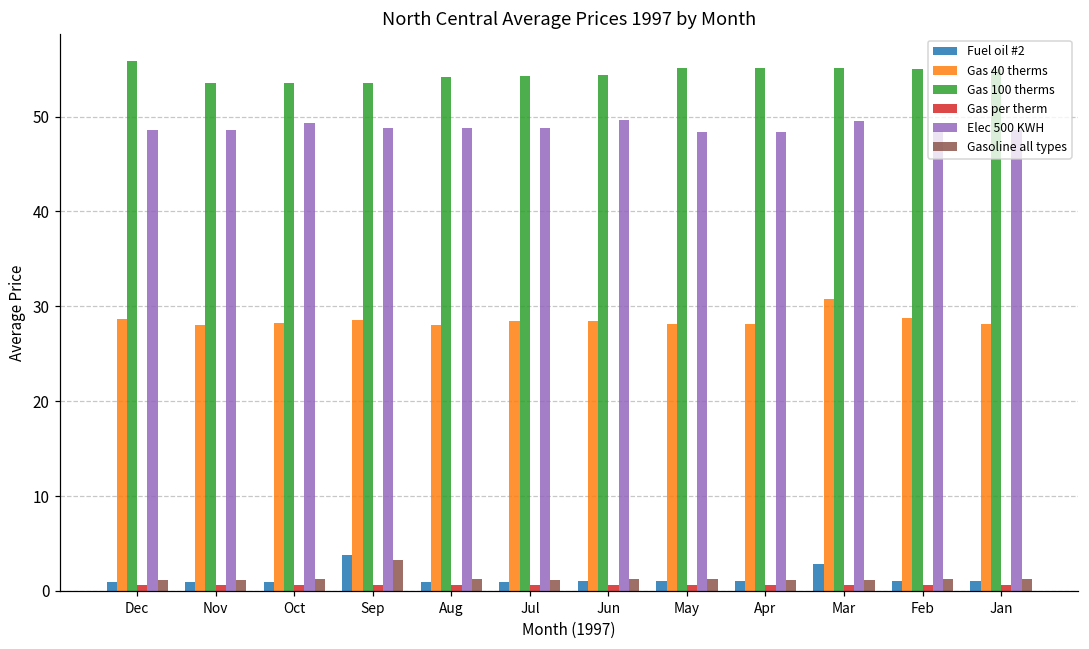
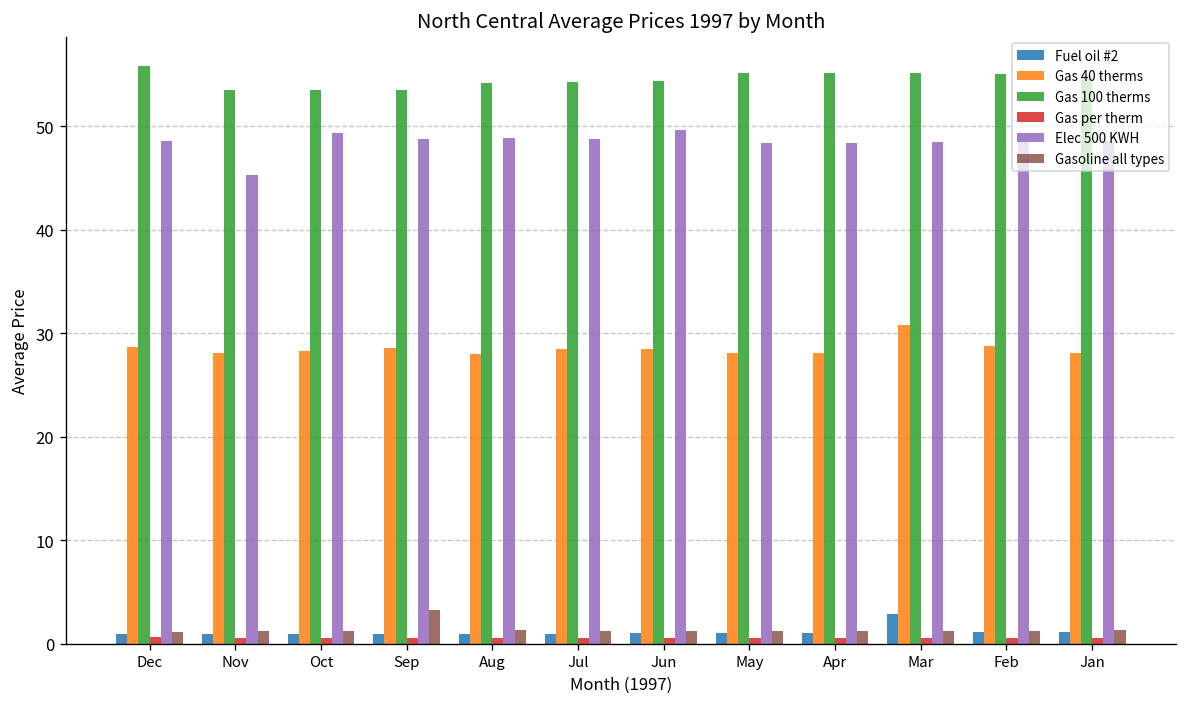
Elec 500 KWH, Nov: 49 -> 45
Fuel oil #2, Sep: 4 -> 1
Elec 500 KWH, Mar: 50 -> 48
